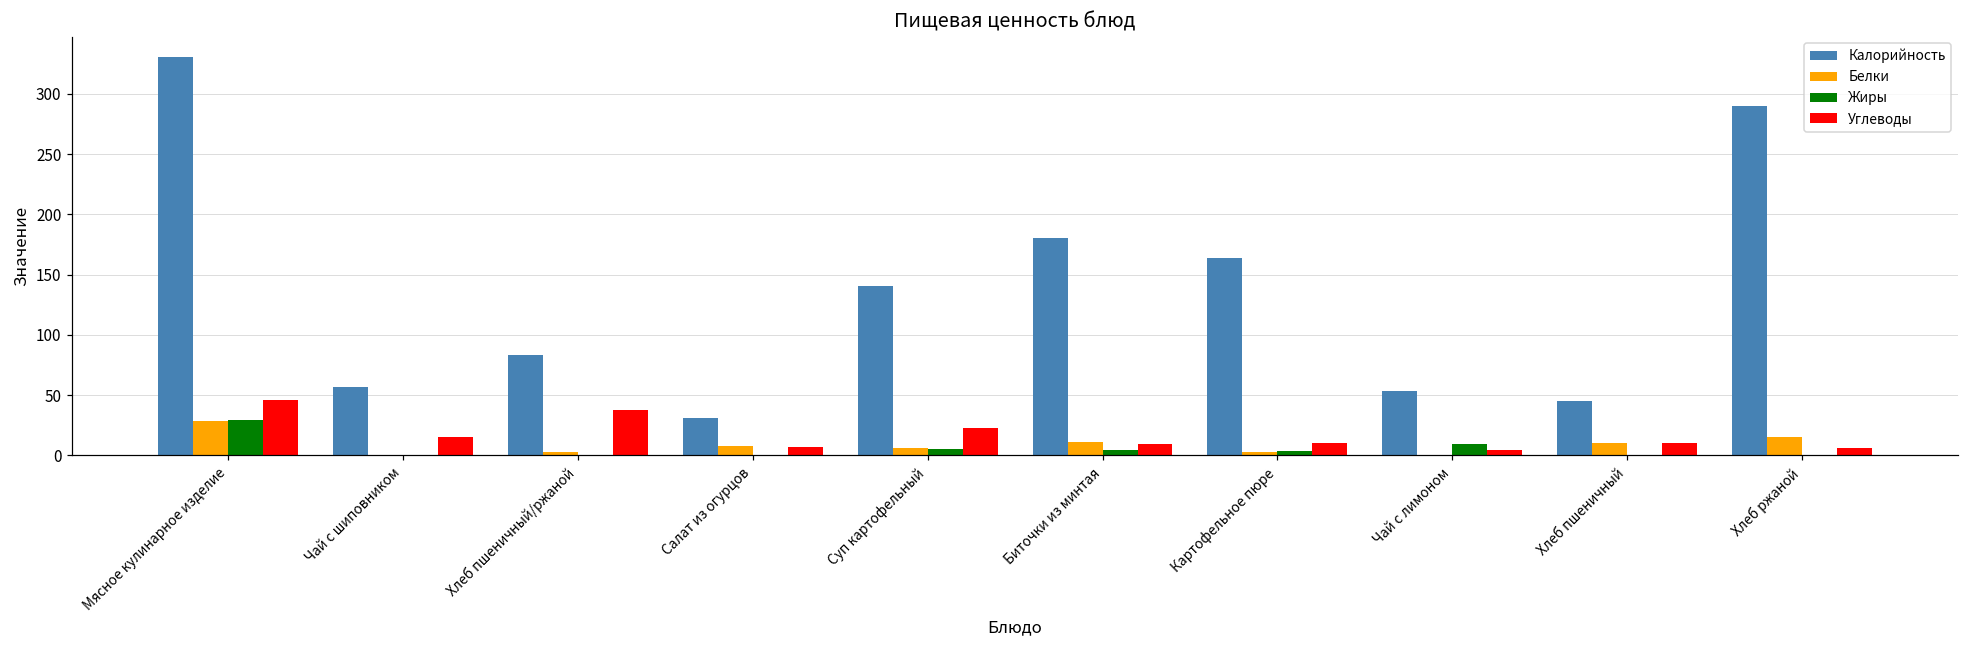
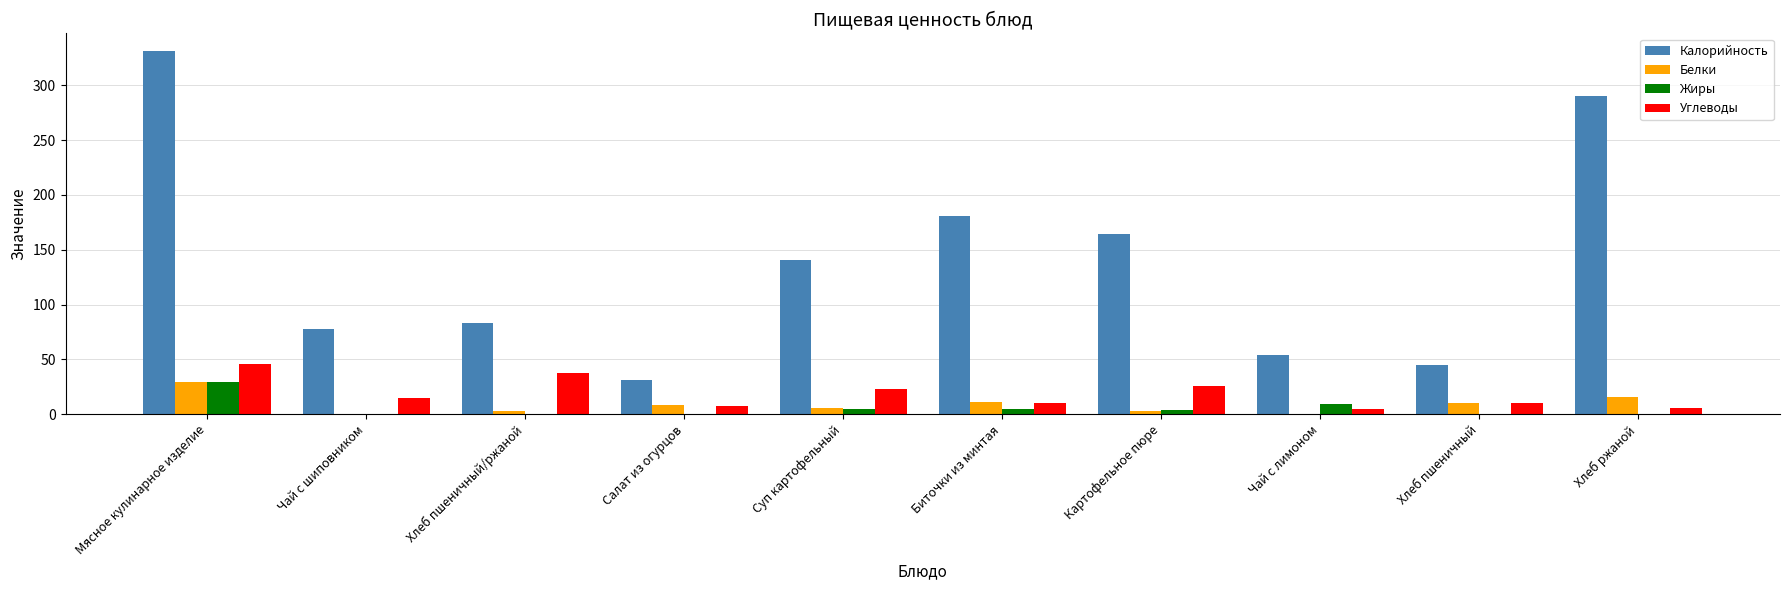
Калорийность, Чай с шиповником: 57 -> 78
Углеводы, Картофельное пюре: 10 -> 26
